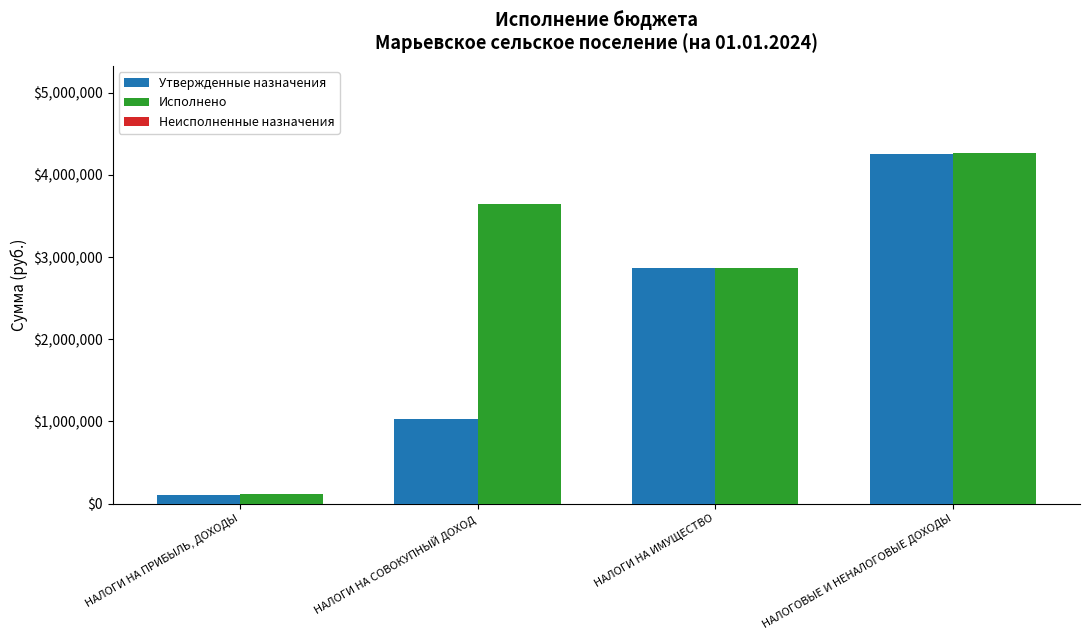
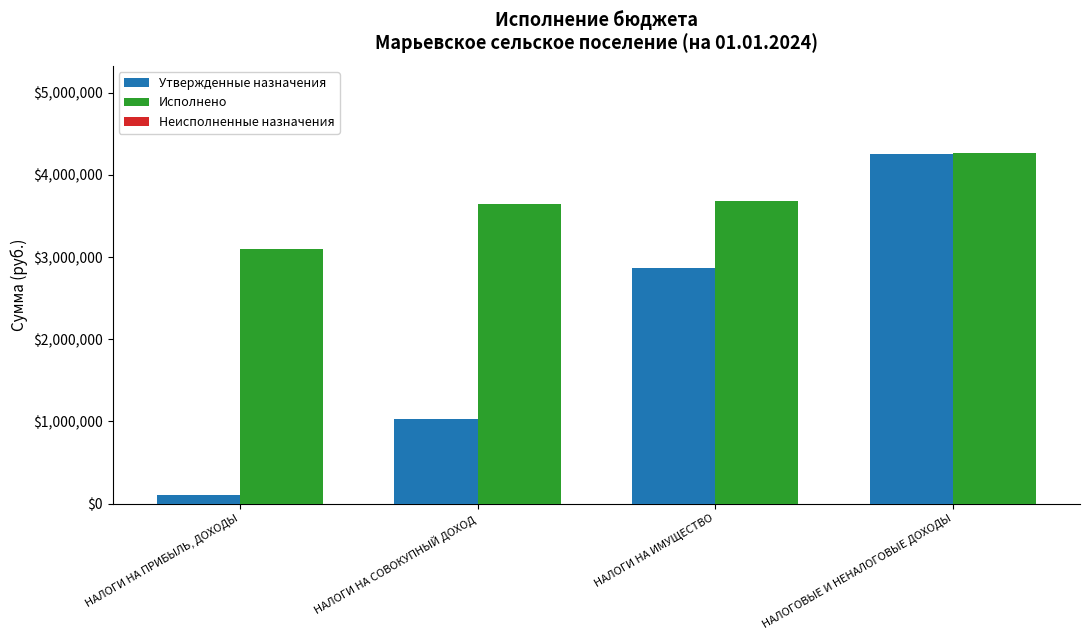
Исполнено, НАЛОГИ НА ПРИБЫЛЬ, ДОХОДЫ: $100,000 -> $3,100,000
Исполнено, НАЛОГИ НА ИМУЩЕСТВО: $2,900,000 -> $3,700,000
